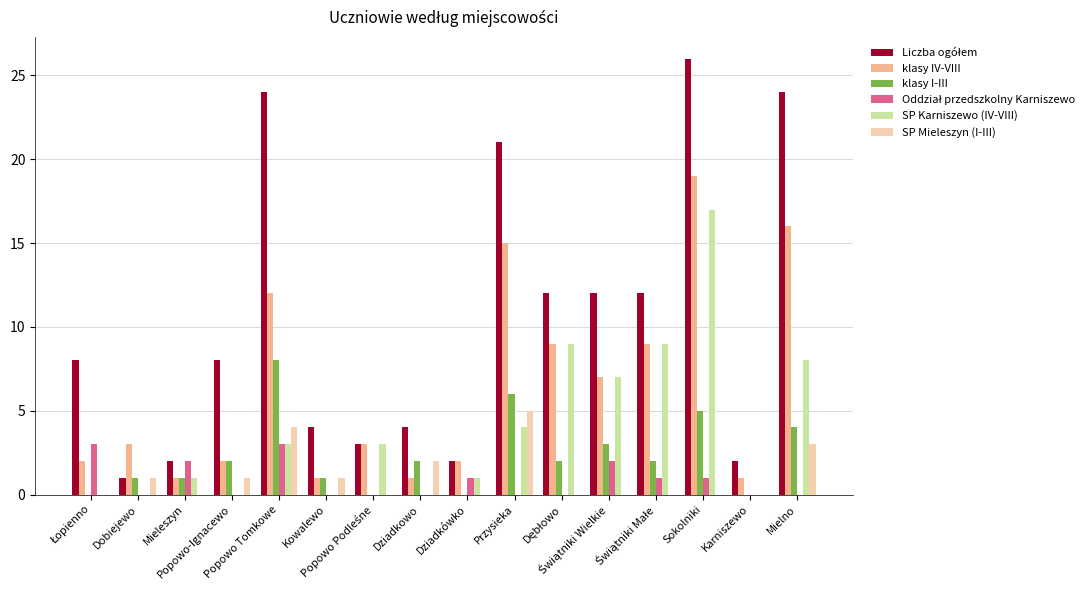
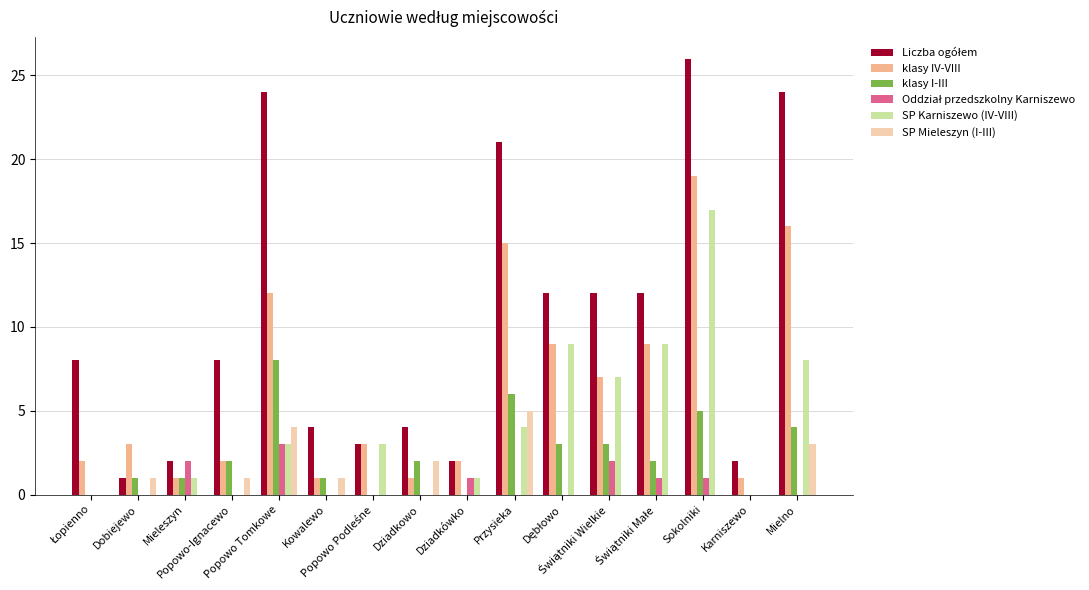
Oddział przedszkolny Karniszewo, Łopienno: 3 -> 0
klasy I-III, Dębłowo: 2 -> 3
